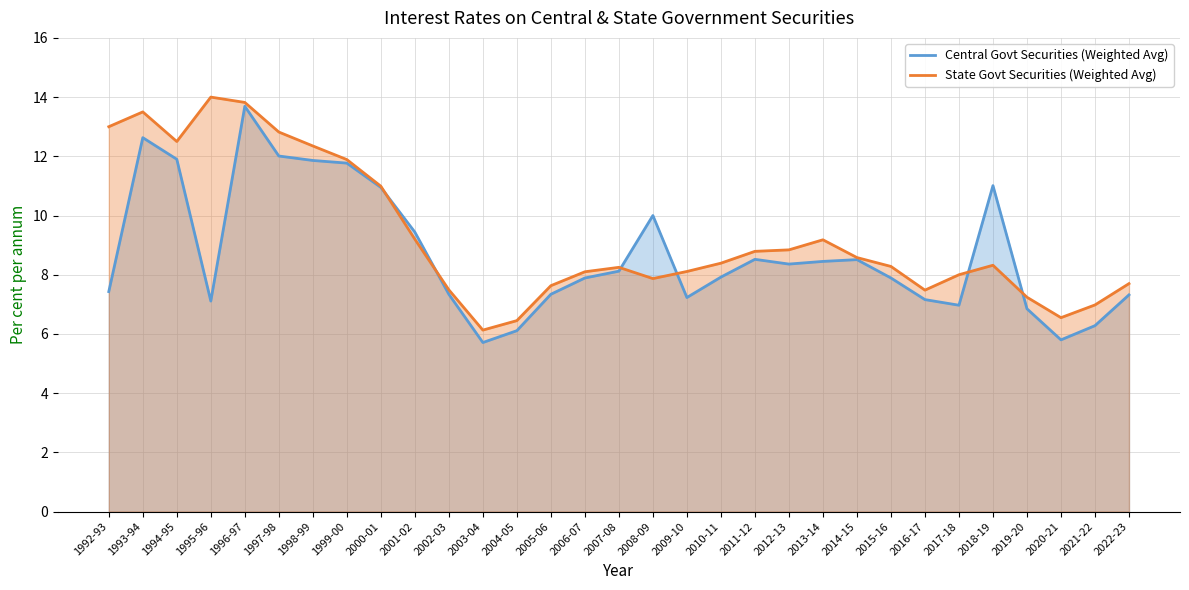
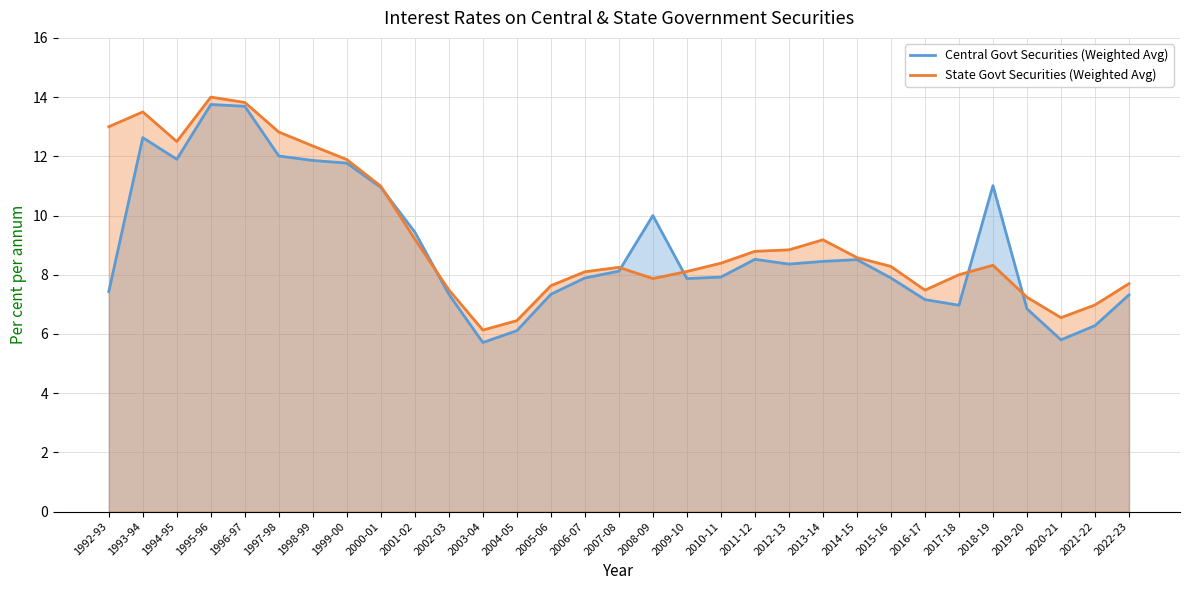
Central Govt Securities (Weighted Avg), 1995-96: 7.1 -> 13.8
Central Govt Securities (Weighted Avg), 2009-10: 7.2 -> 7.9
